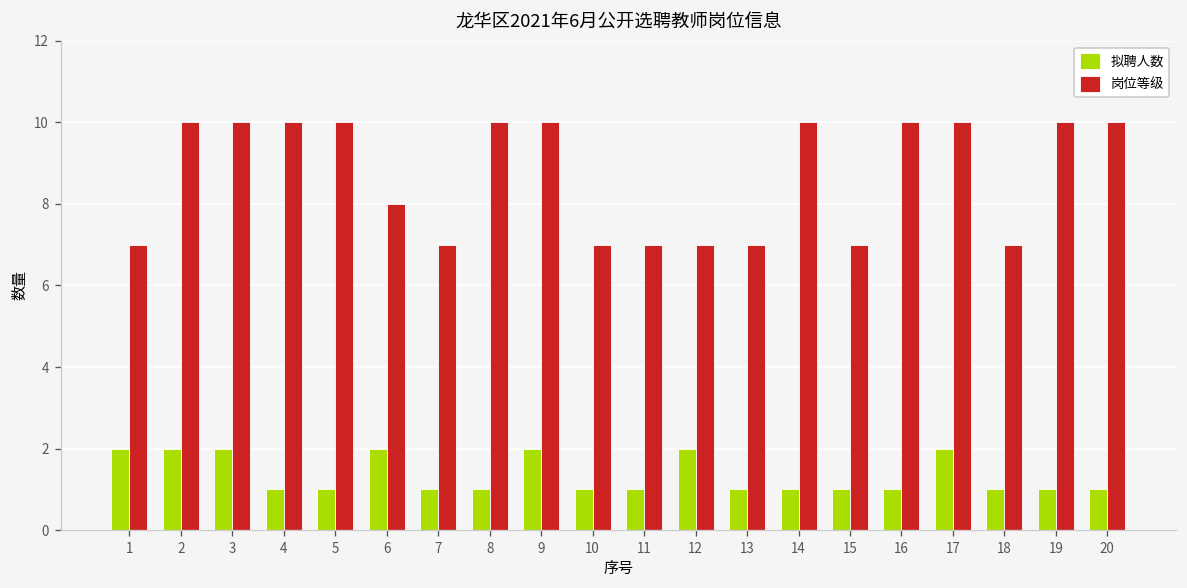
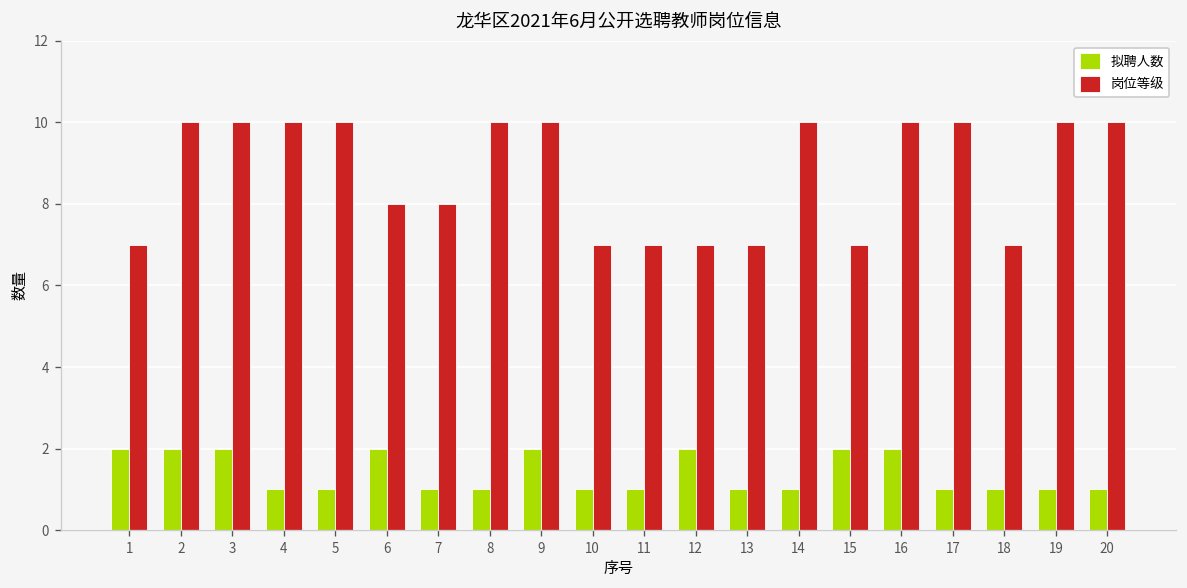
岗位等级, 7: 7 -> 8
拟聘人数, 15: 1 -> 2
拟聘人数, 16: 1 -> 2
拟聘人数, 17: 2 -> 1
